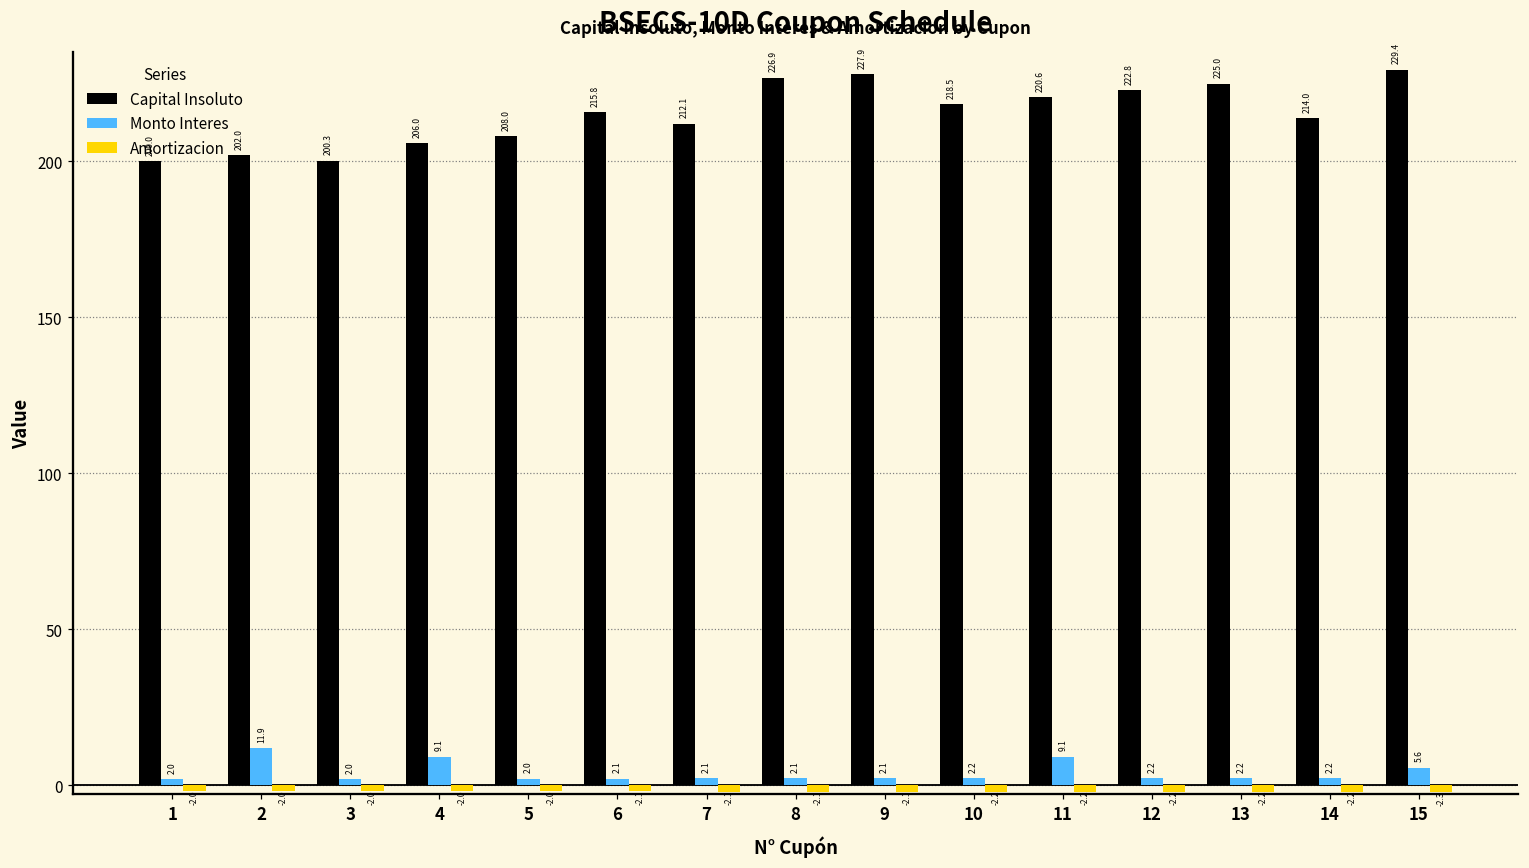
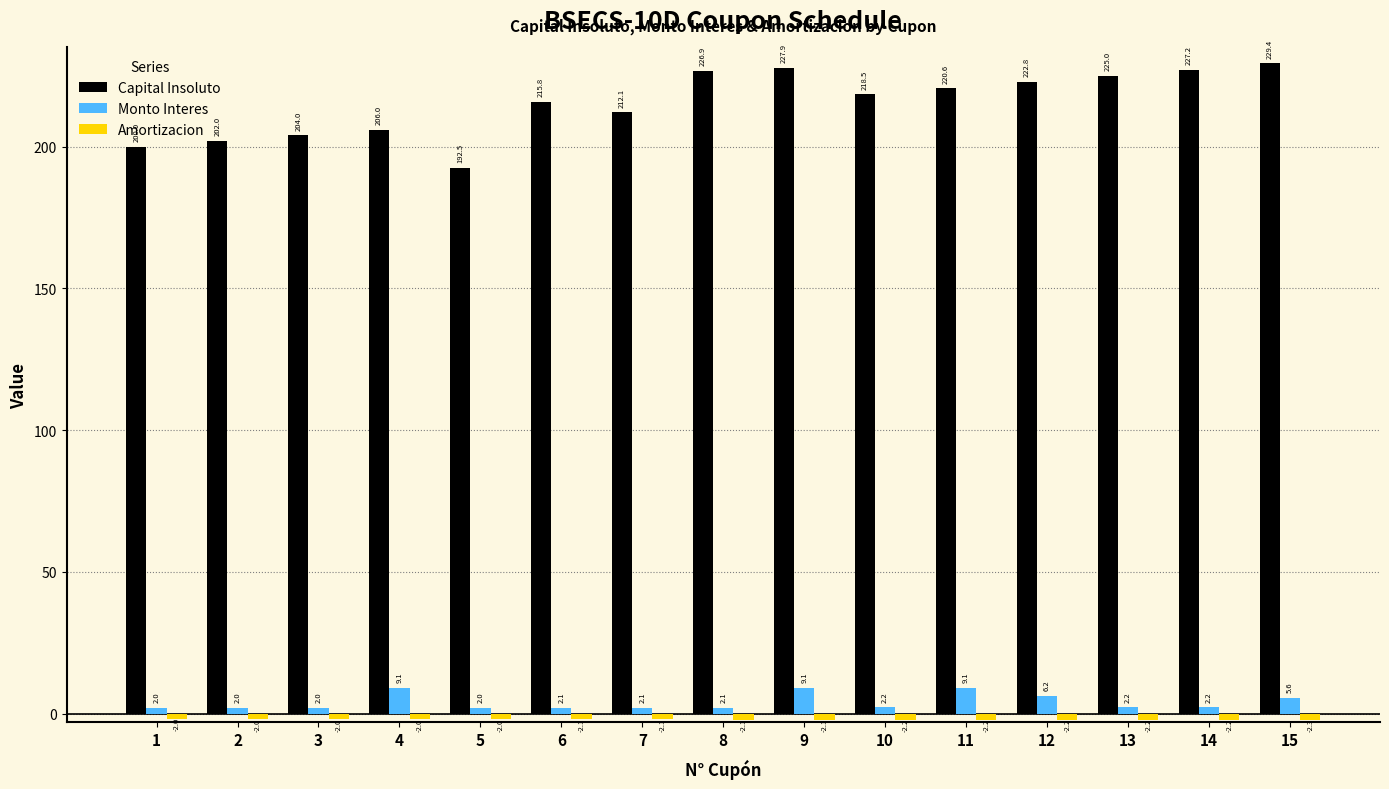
Monto Interes, 2: 11.9 -> 2.0
Capital Insoluto, 3: 200.3 -> 204.0
Capital Insoluto, 5: 208.0 -> 192.5
Monto Interes, 9: 2.1 -> 9.1
Monto Interes, 12: 2.2 -> 6.2
Capital Insoluto, 14: 214.0 -> 227.2
